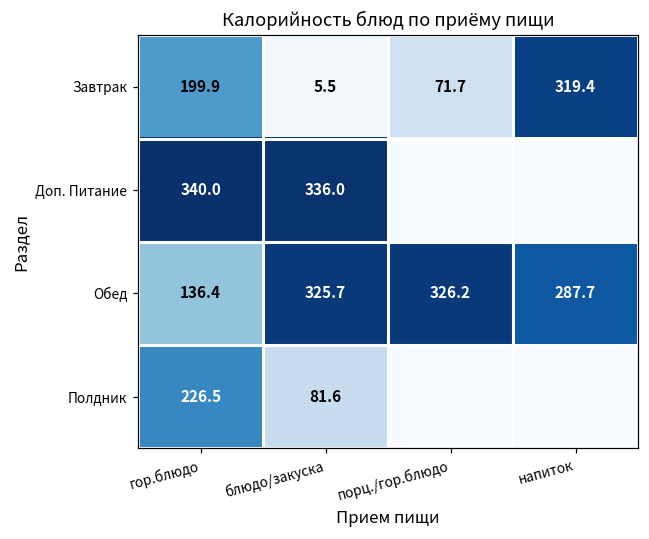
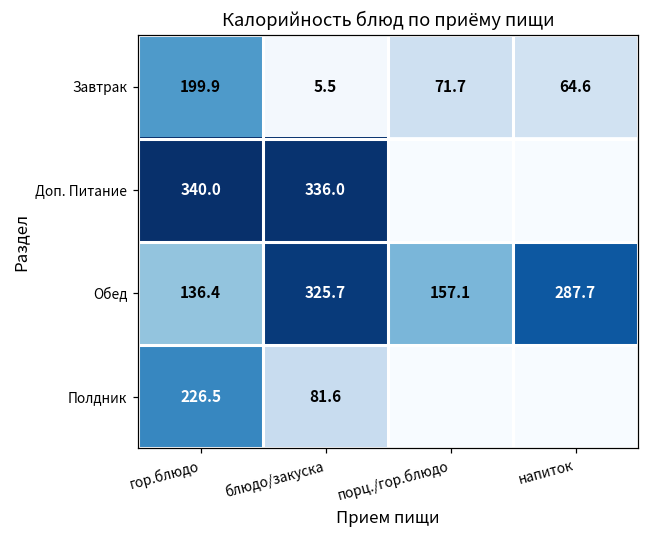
Завтрак, напиток: 319.4 -> 64.6
Обед, порц./гор.блюдо: 326.2 -> 157.1
